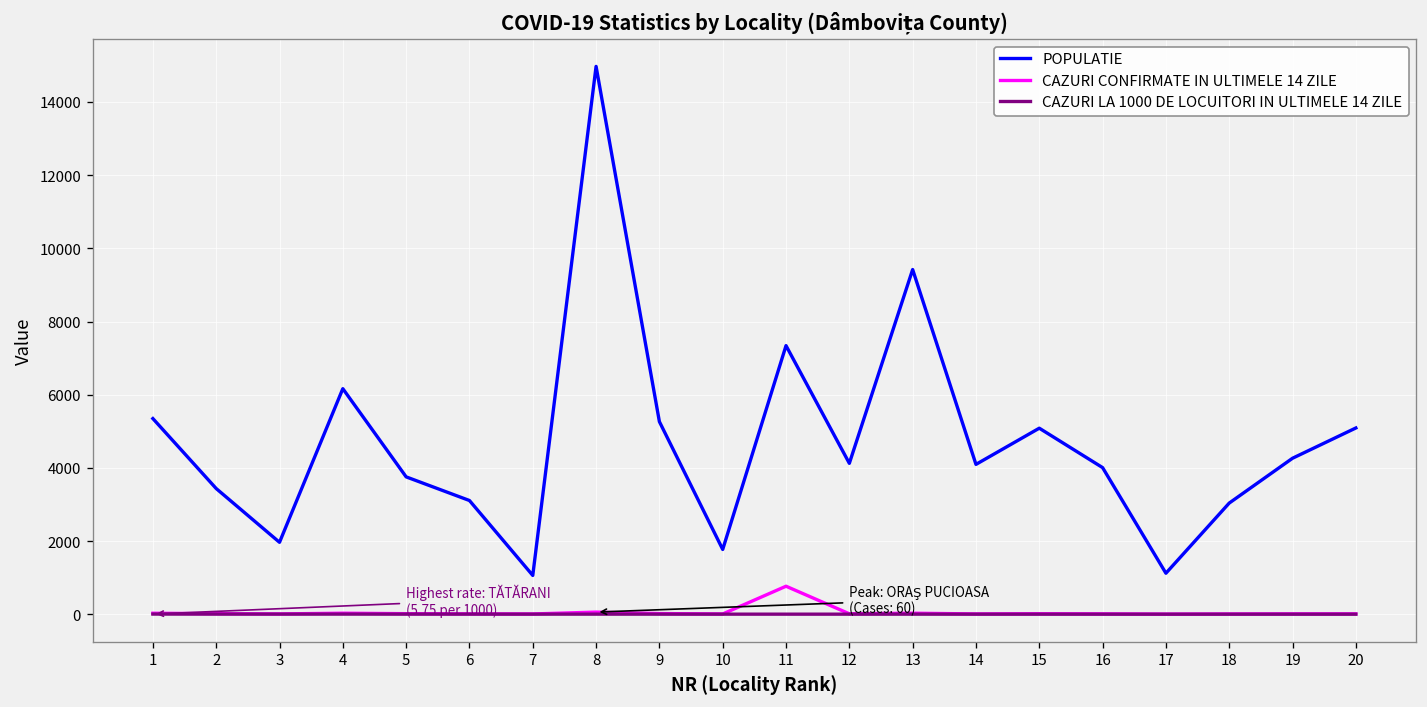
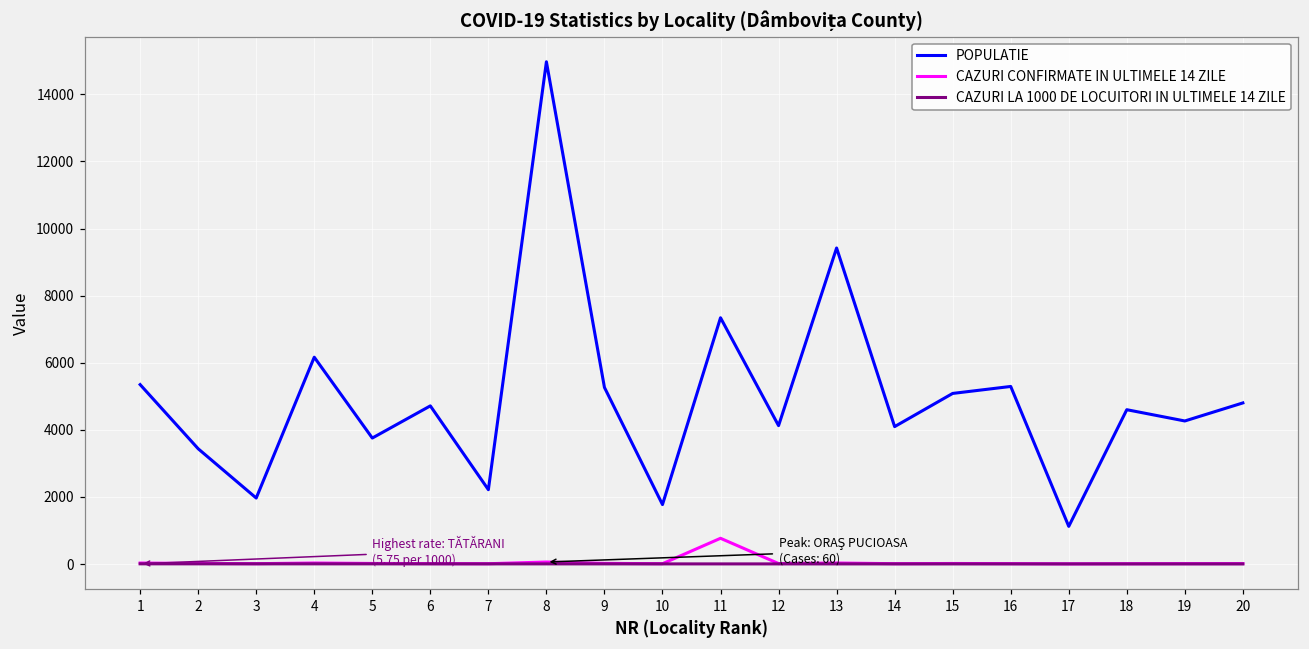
POPULATIE, 6: 3100 -> 4700
POPULATIE, 7: 1100 -> 2200
POPULATIE, 16: 4000 -> 5300
POPULATIE, 18: 3000 -> 4600
POPULATIE, 20: 5100 -> 4800
